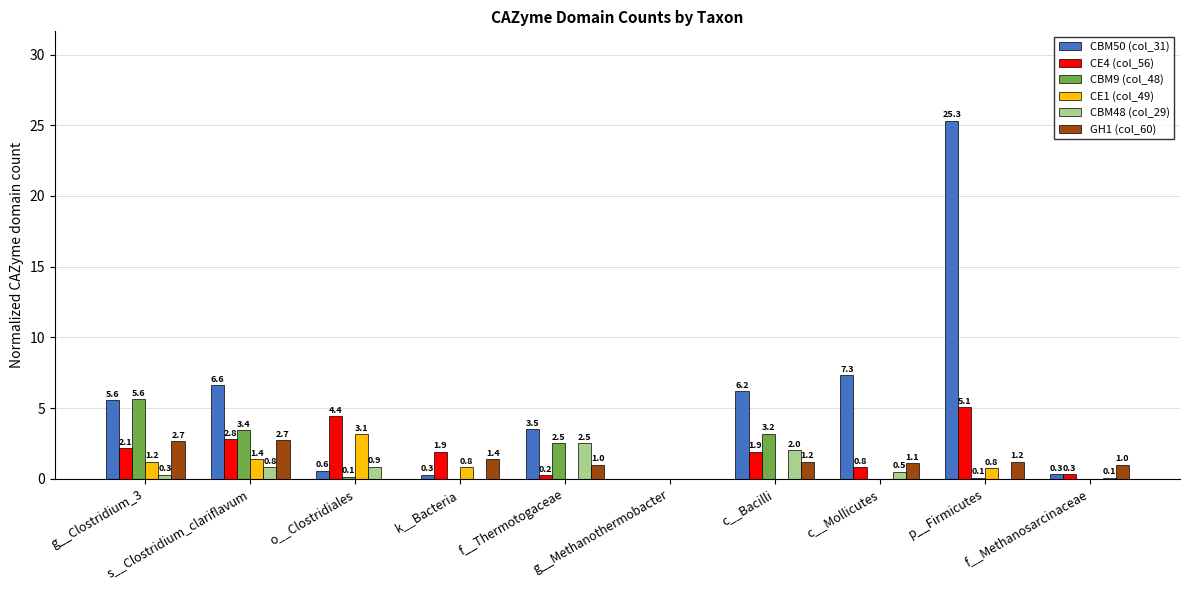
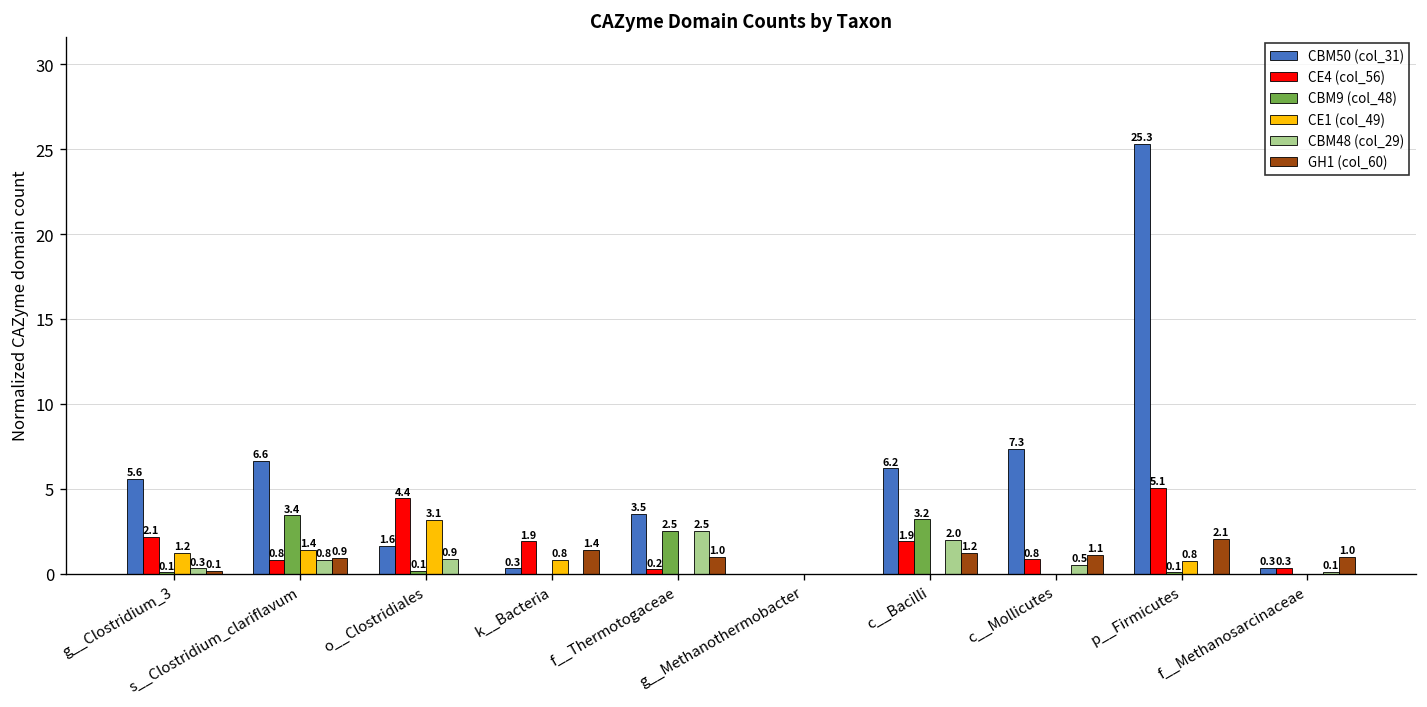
CBM9 (col_48), g__Clostridium_3: 5.6 -> 0.1
GH1 (col_60), g__Clostridium_3: 2.7 -> 0.1
CE4 (col_56), s__Clostridium_clariflavum: 2.8 -> 0.8
GH1 (col_60), s__Clostridium_clariflavum: 2.7 -> 0.9
CBM50 (col_31), o__Clostridiales: 0.6 -> 1.6
GH1 (col_60), p__Firmicutes: 1.2 -> 2.1
